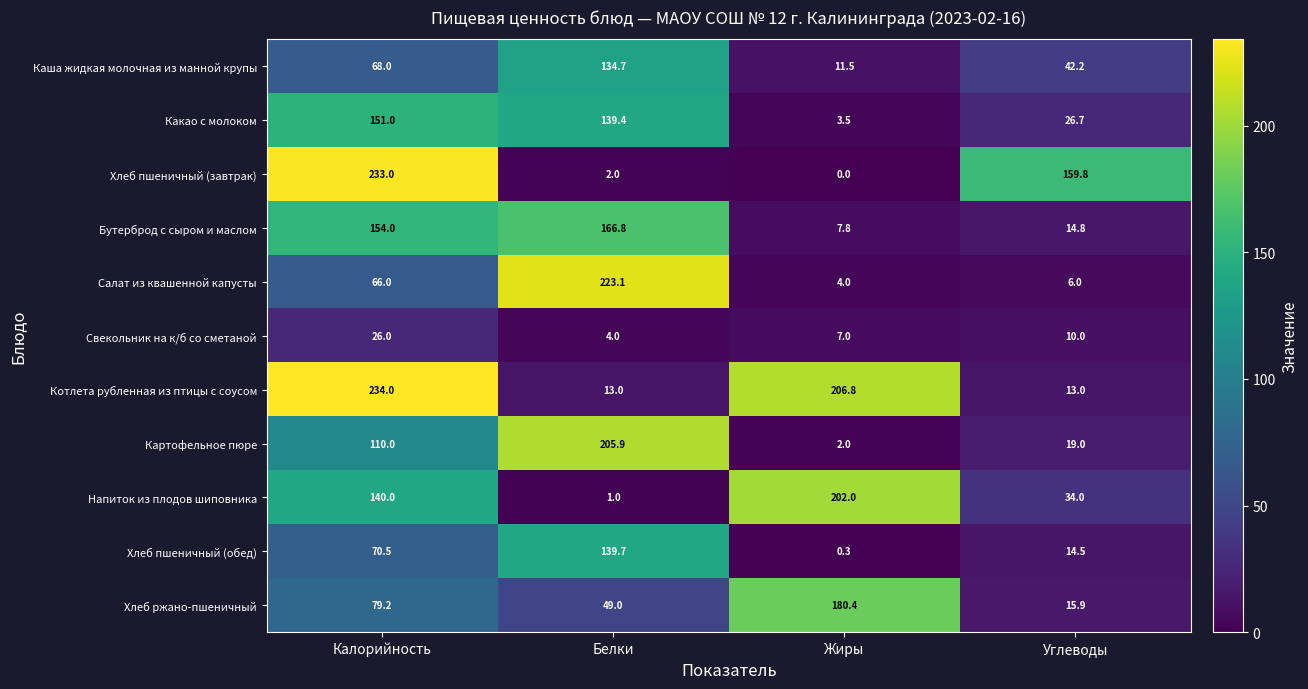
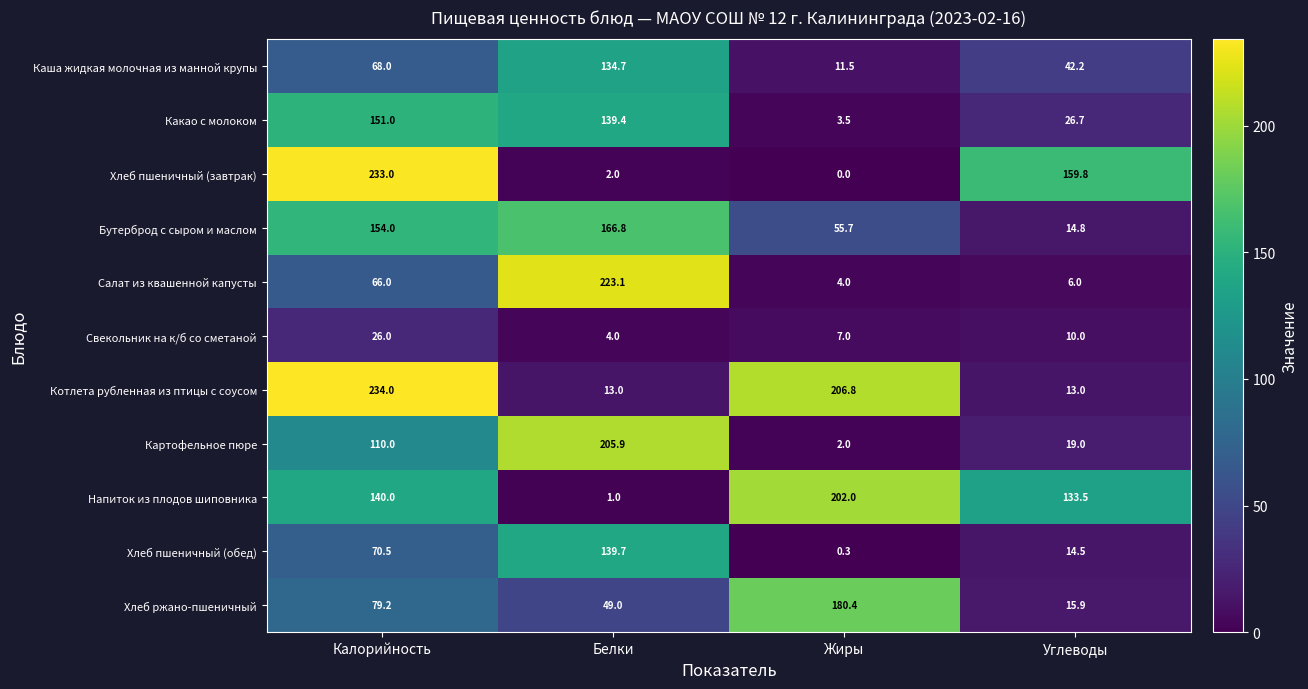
Бутерброд с сыром и маслом, Жиры: 7.8 -> 55.7
Напиток из плодов шиповника, Углеводы: 34.0 -> 133.5
